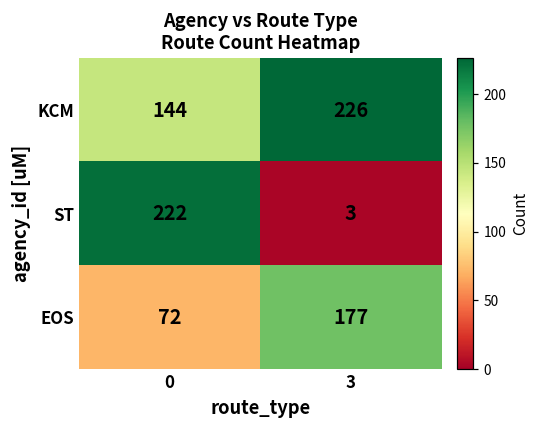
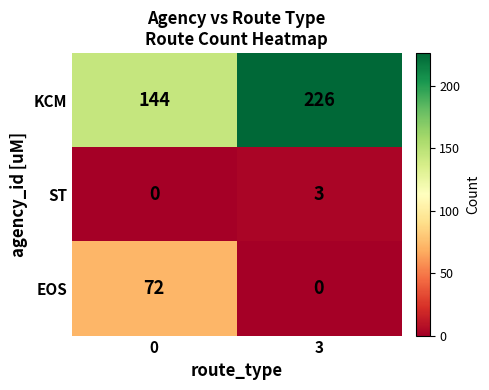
ST, 0: 222 -> 0
EOS, 3: 177 -> 0
